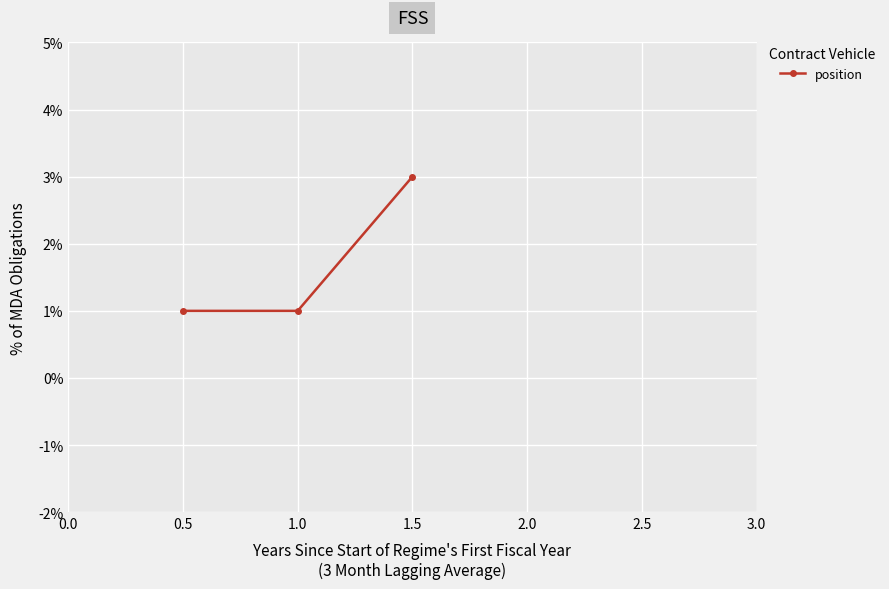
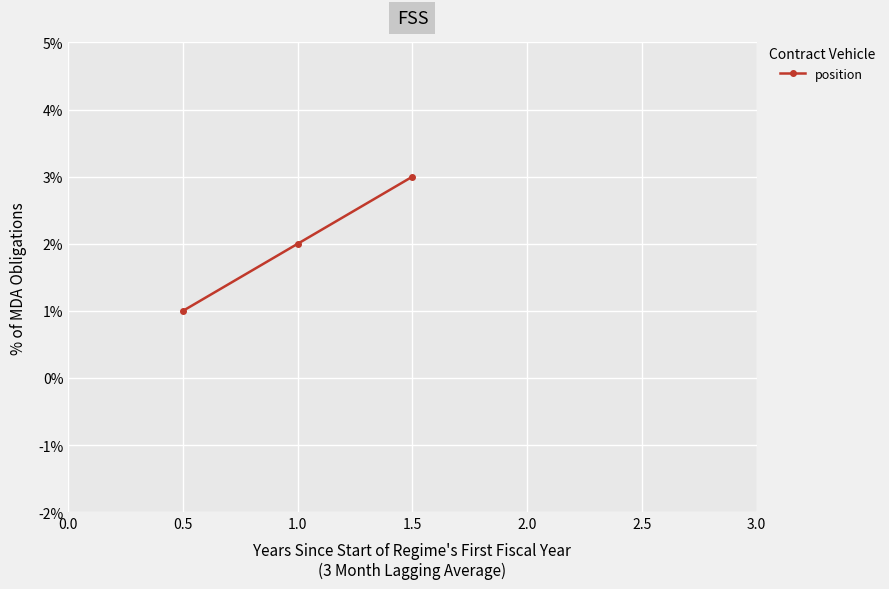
1.0: 1% -> 2%
